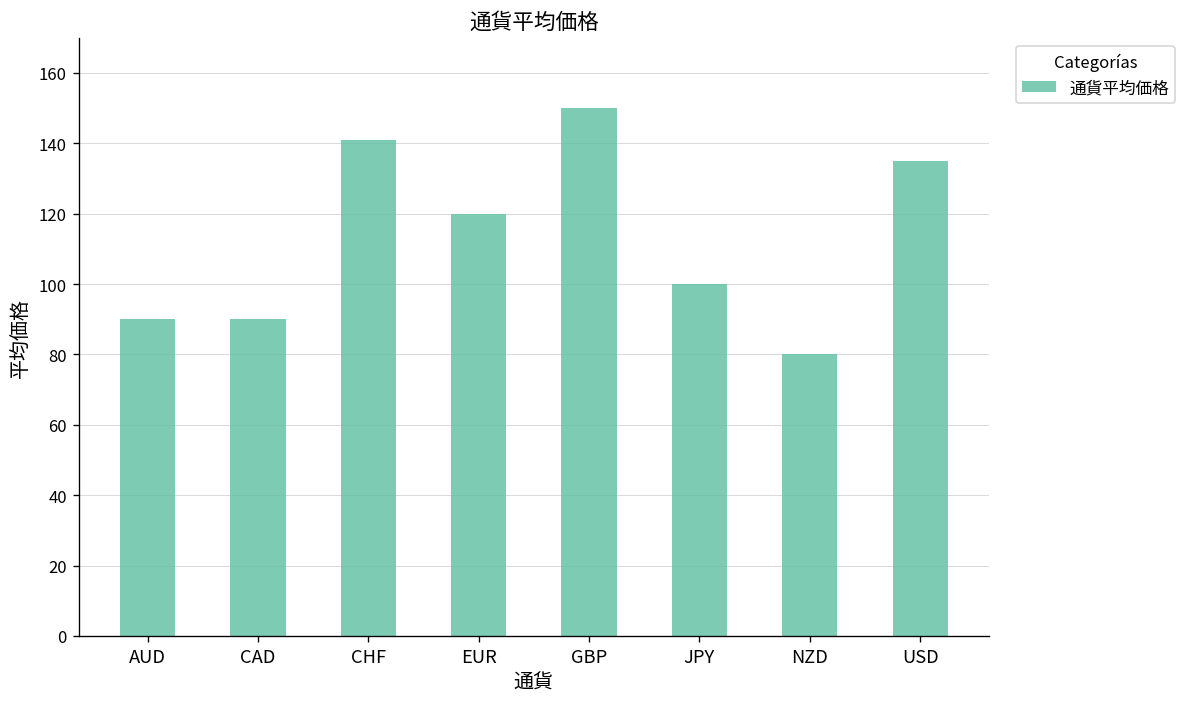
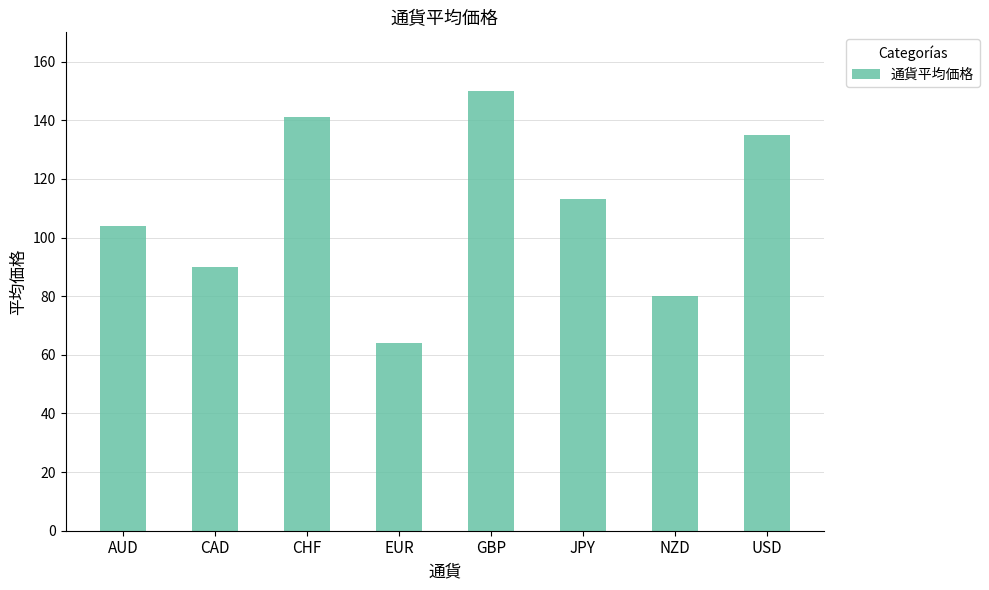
AUD: 90 -> 104
EUR: 120 -> 64
JPY: 100 -> 113
